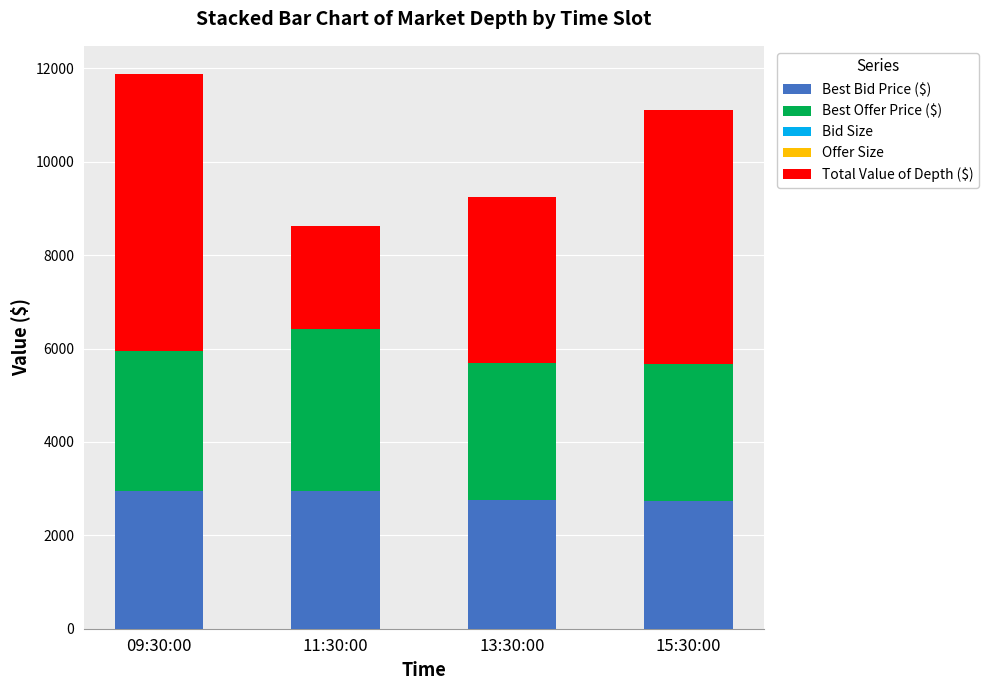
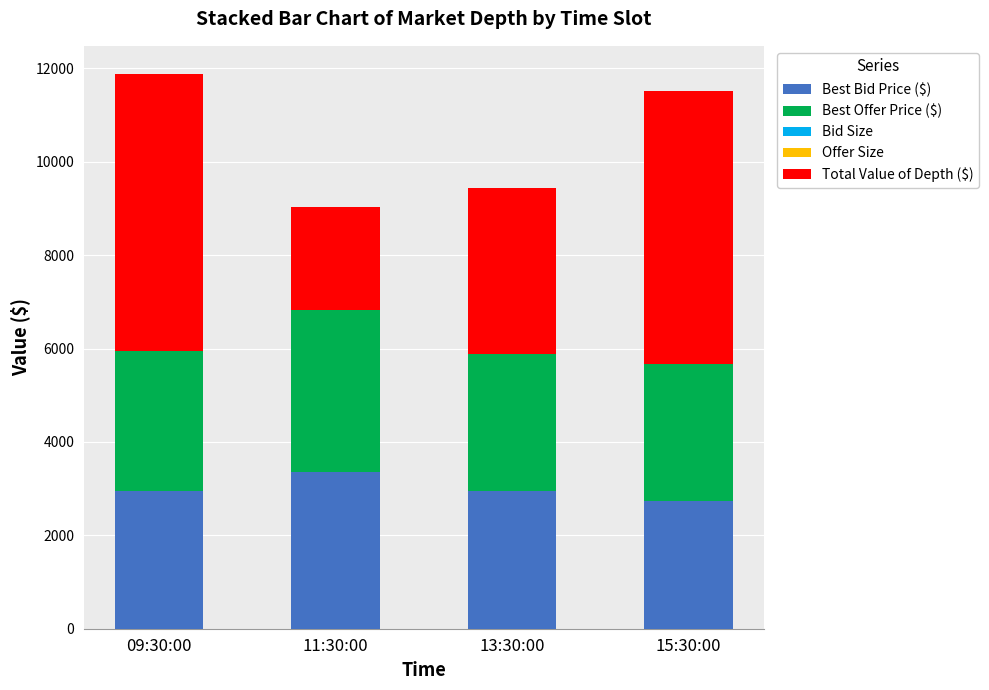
Best Bid Price ($), 11:30:00: 3000 -> 3300
Best Bid Price ($), 13:30:00: 2800 -> 3000
Total Value of Depth ($), 15:30:00: 5500 -> 5900
